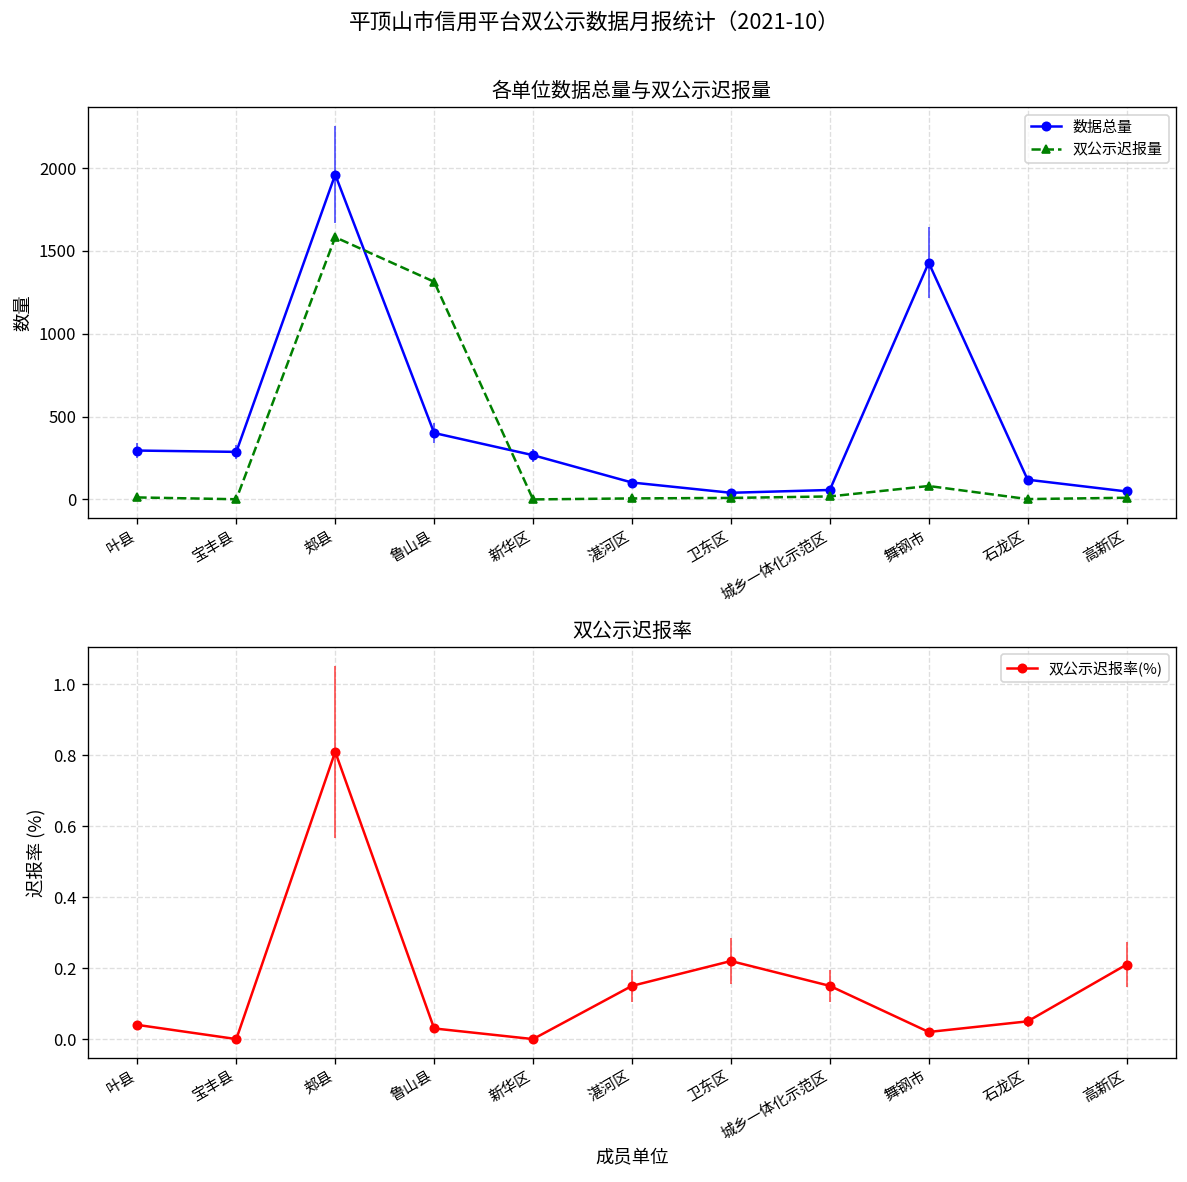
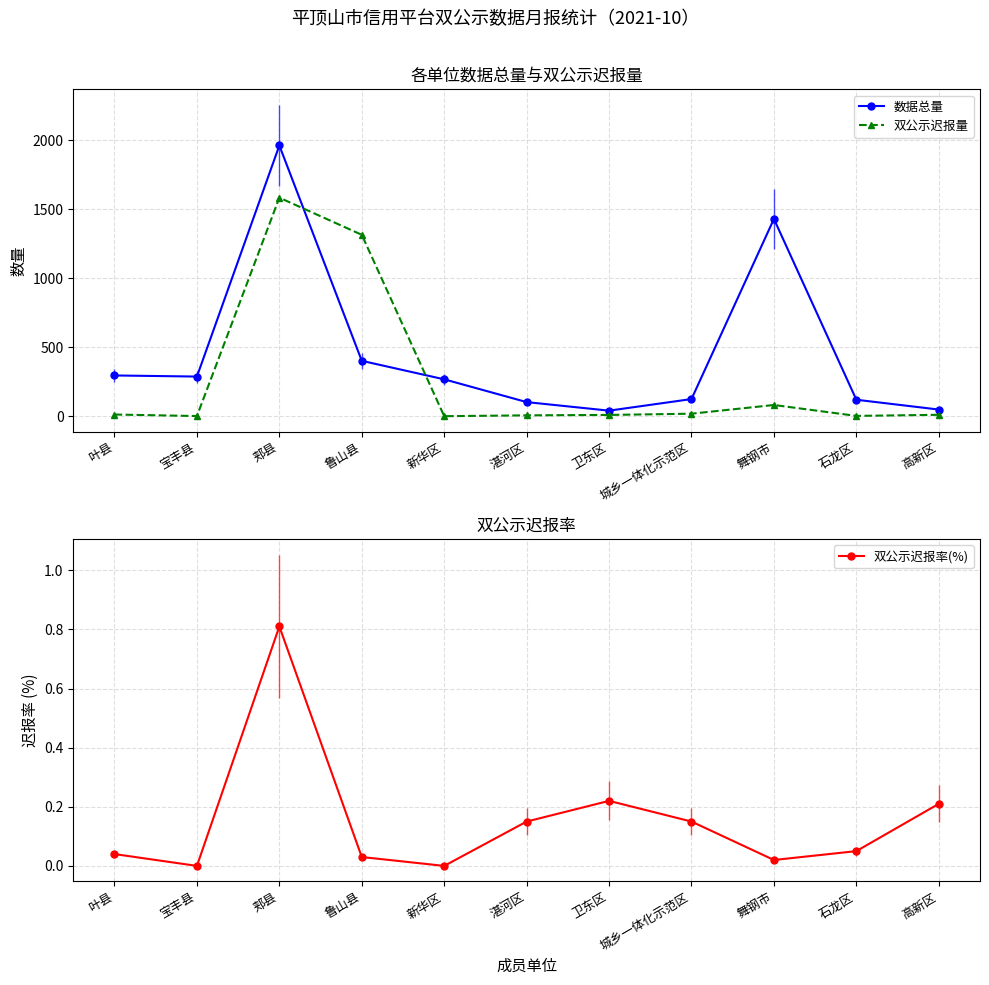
各单位数据总量与双公示迟报量, 数据总量, 城乡一体化示范区: 60 -> 120
